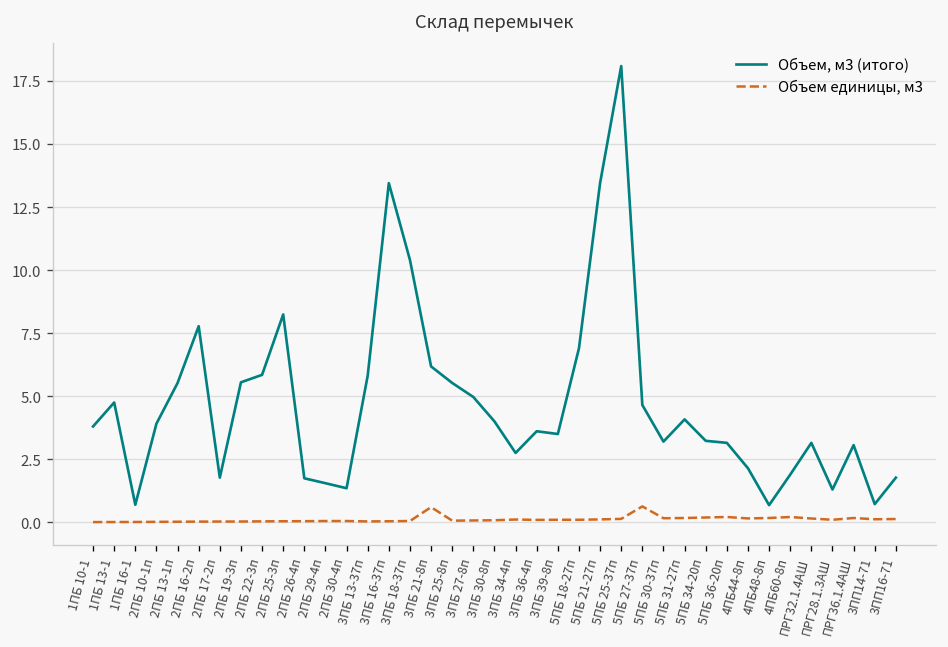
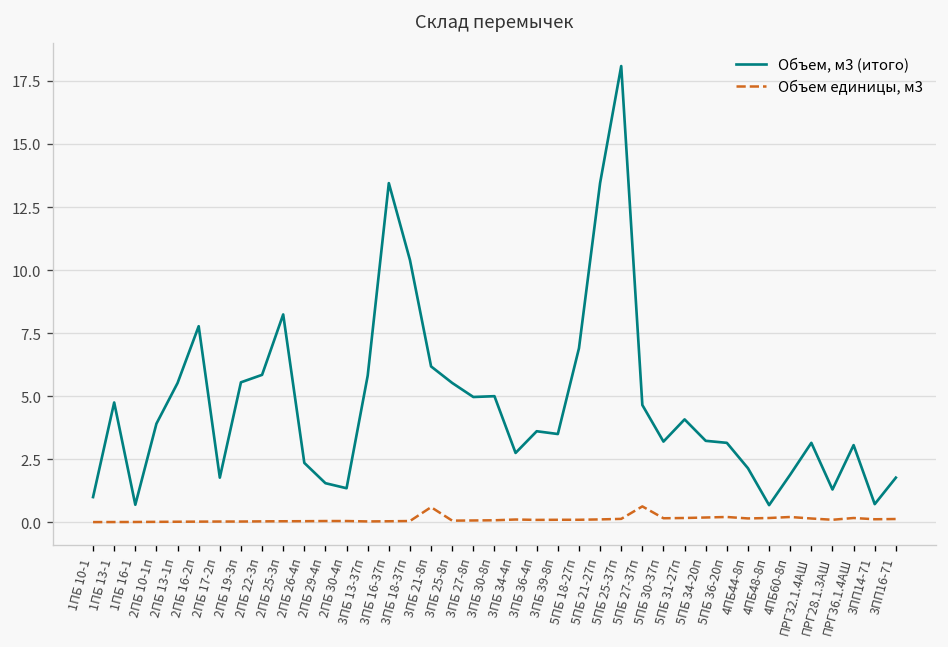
Объем, м3 (итого), 1ПБ 10-1: 3.8 -> 1.0
Объем, м3 (итого), 2ПБ 26-4п: 1.7 -> 2.4
Объем, м3 (итого), 3ПБ 30-8п: 4 -> 5
